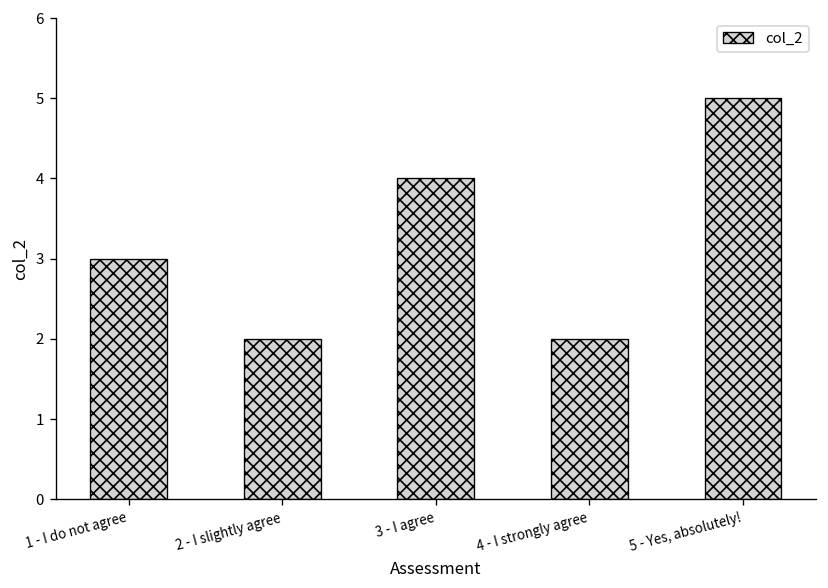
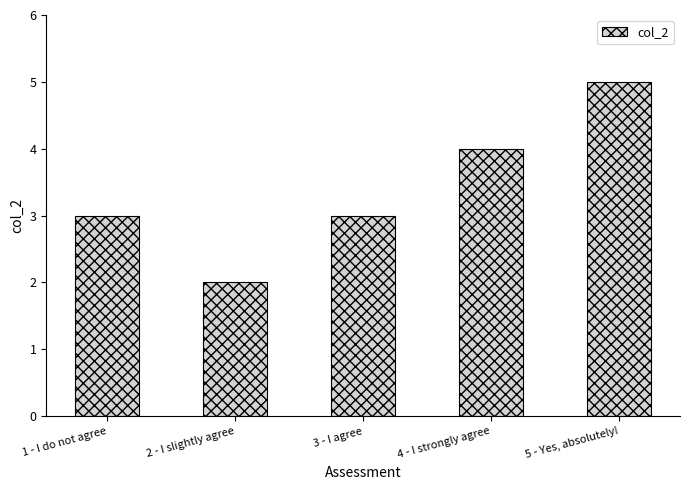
3 - I agree: 4 -> 3
4 - I strongly agree: 2 -> 4
